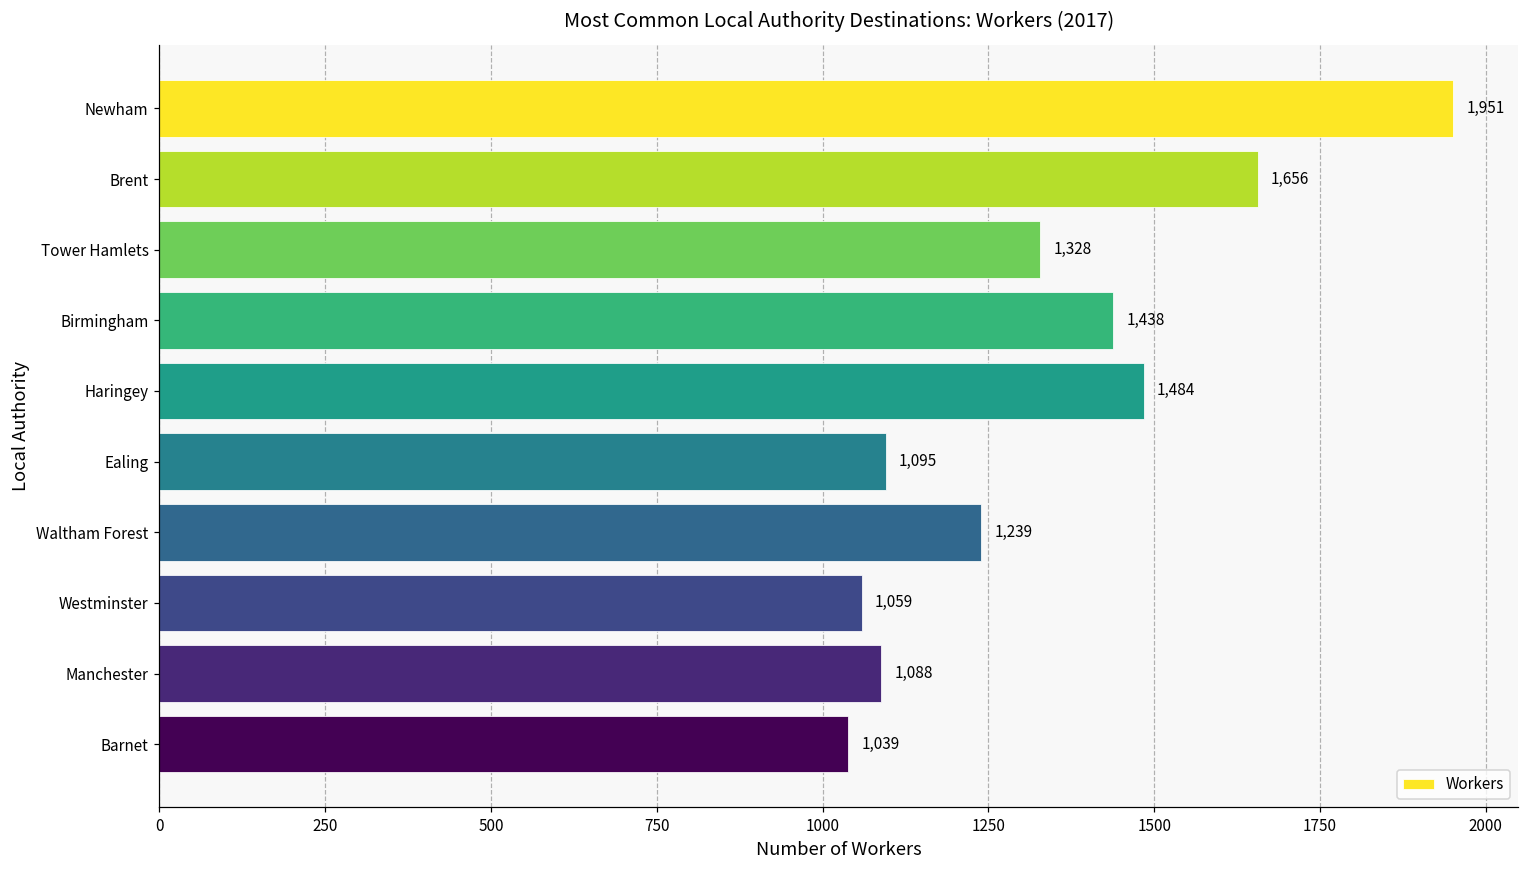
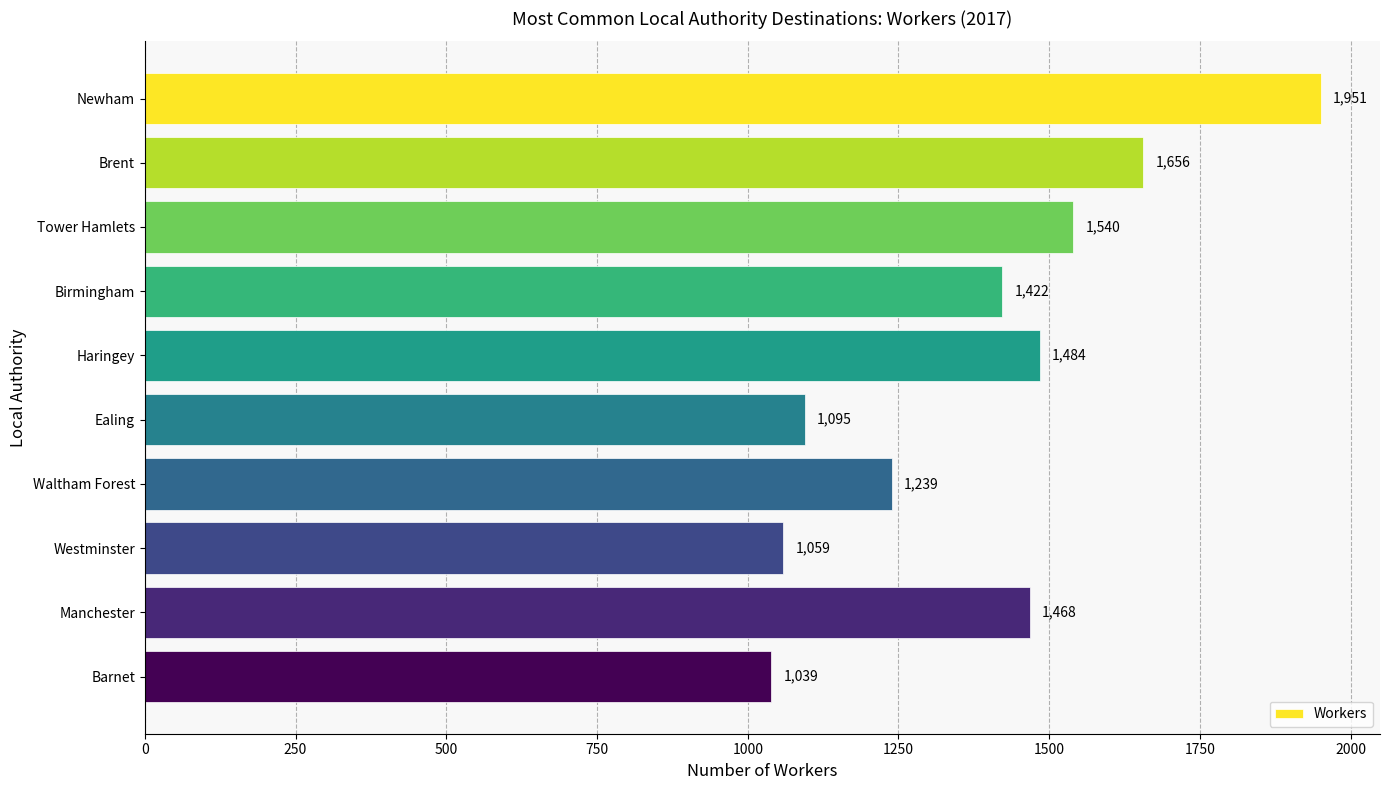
Tower Hamlets: 1,328 -> 1,540
Birmingham: 1,438 -> 1,422
Manchester: 1,088 -> 1,468
